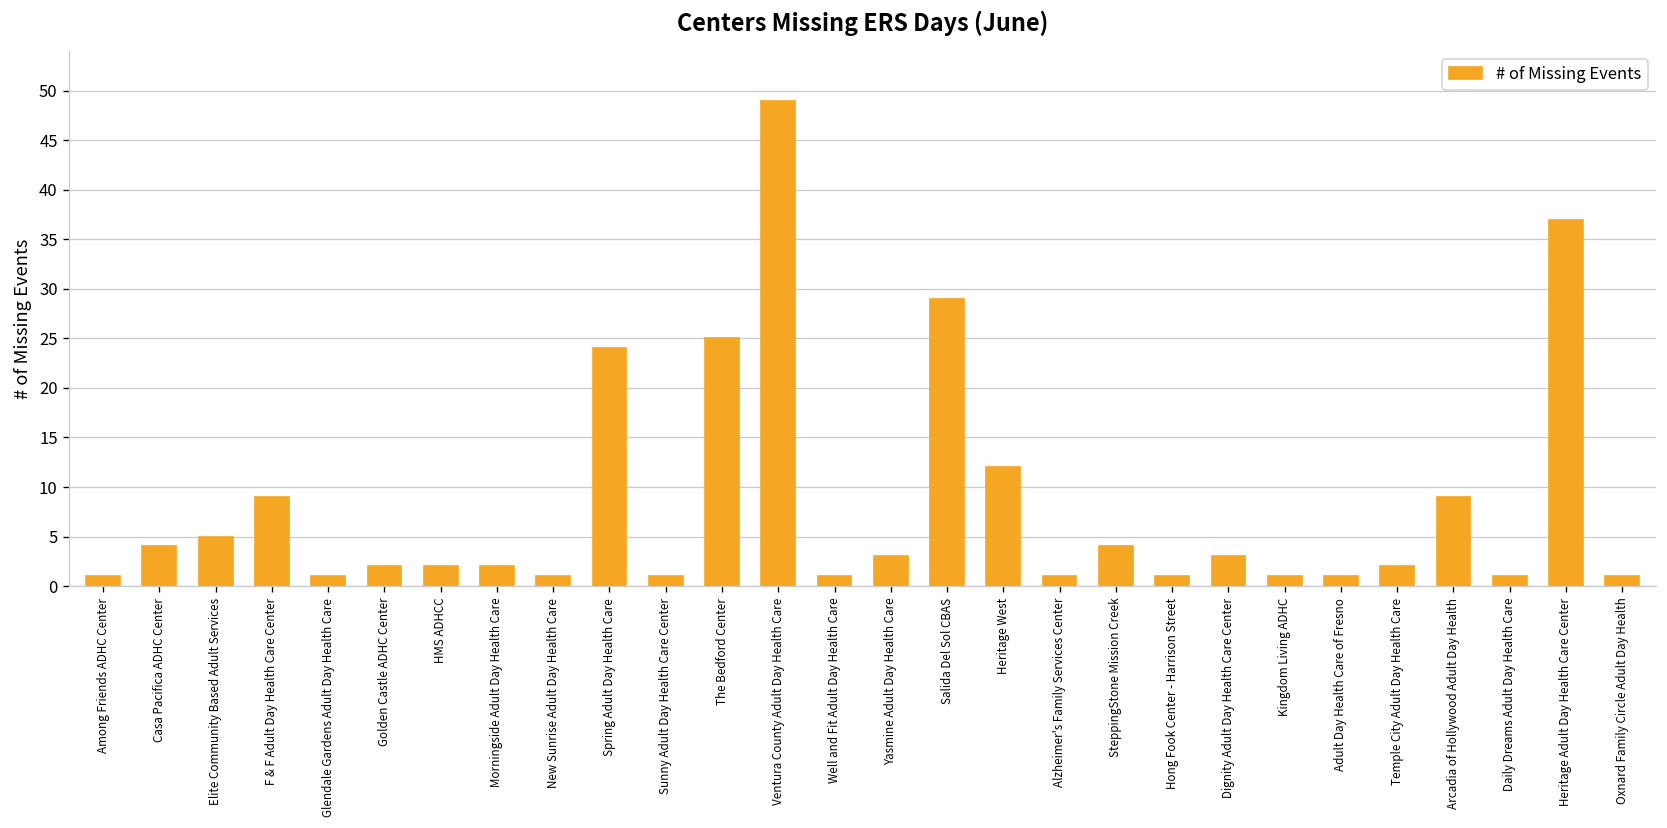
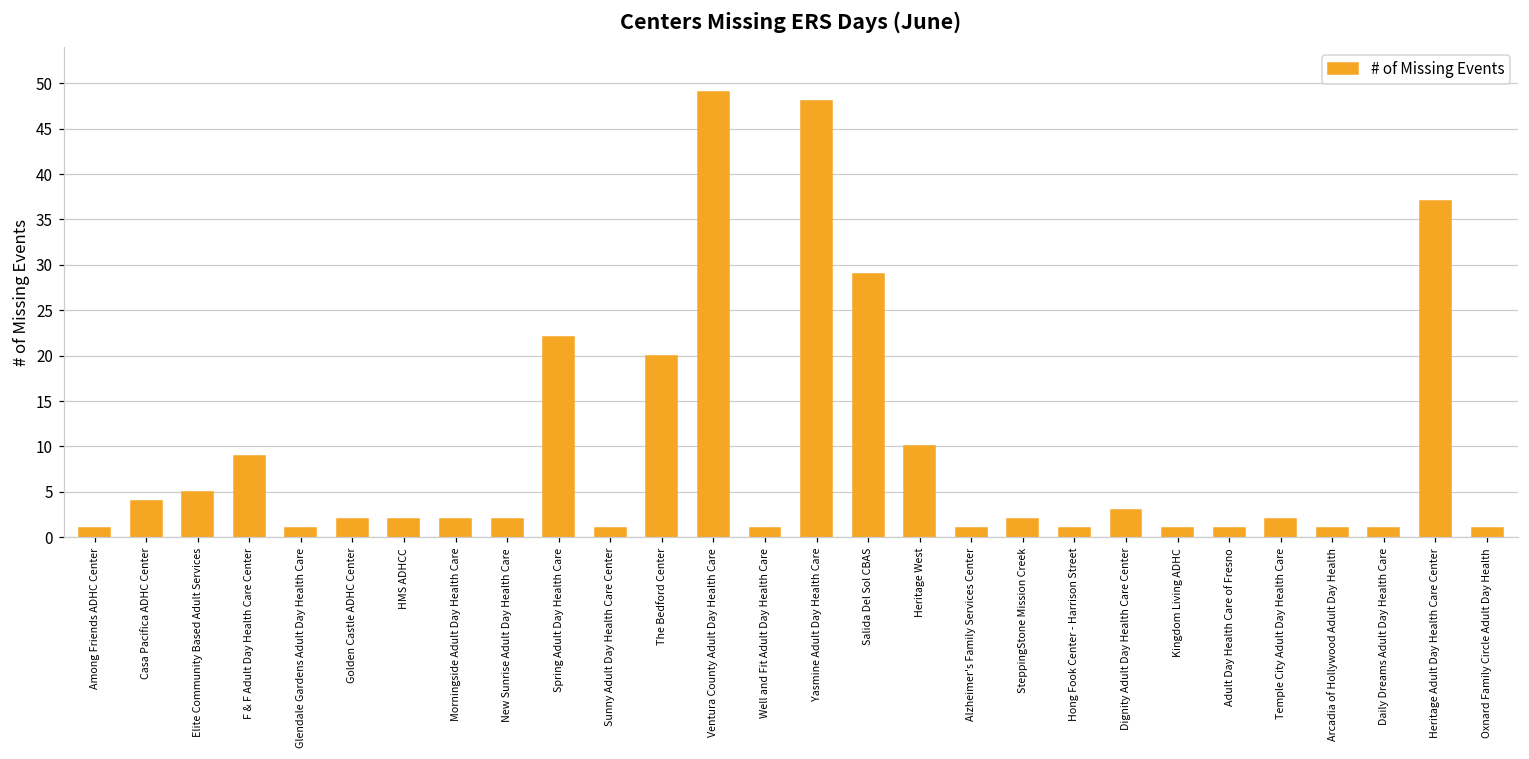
New Sunrise Adult Day Health Care: 1 -> 2
Spring Adult Day Health Care: 24 -> 22
The Bedford Center: 25 -> 20
Yasmine Adult Day Health Care: 3 -> 48
Heritage West: 12 -> 10
SteppingStone Mission Creek: 4 -> 2
Arcadia of Hollywood Adult Day Health: 9 -> 1
